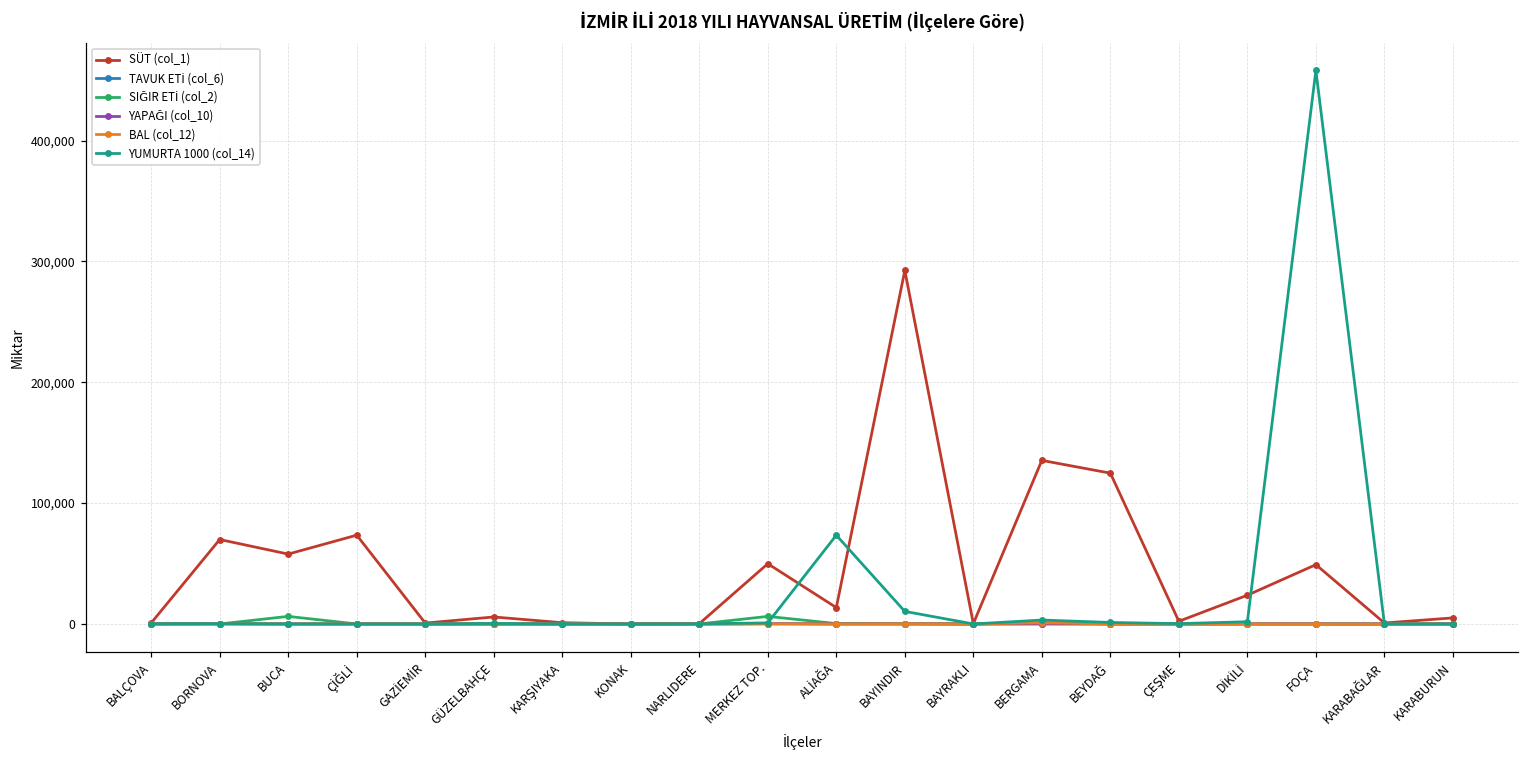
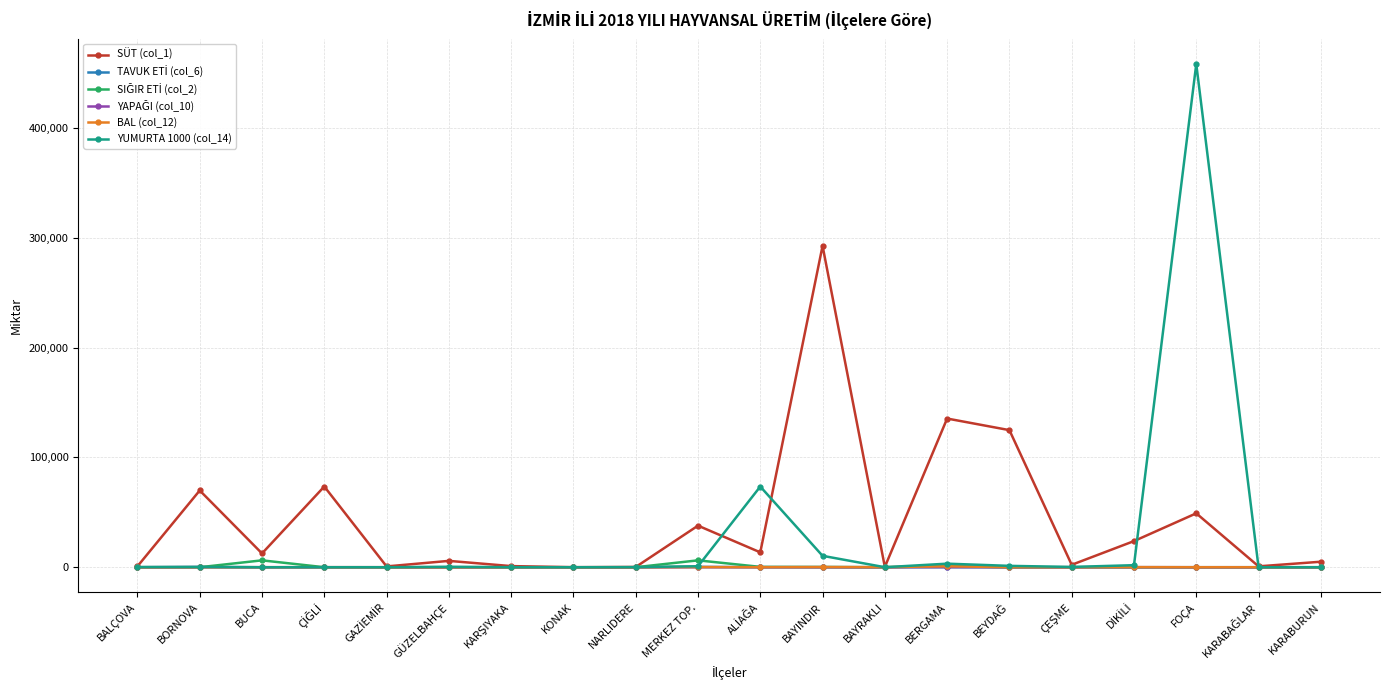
SÜT (col_1), BUCA: 58,000 -> 13,000
SÜT (col_1), MERKEZ TOP.: 50,000 -> 38,000
